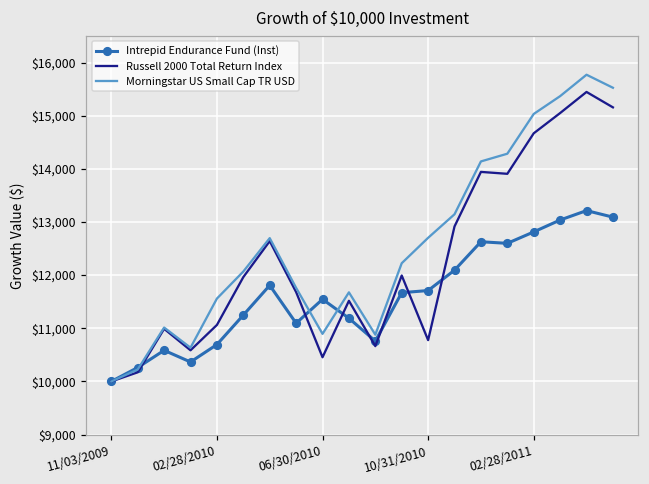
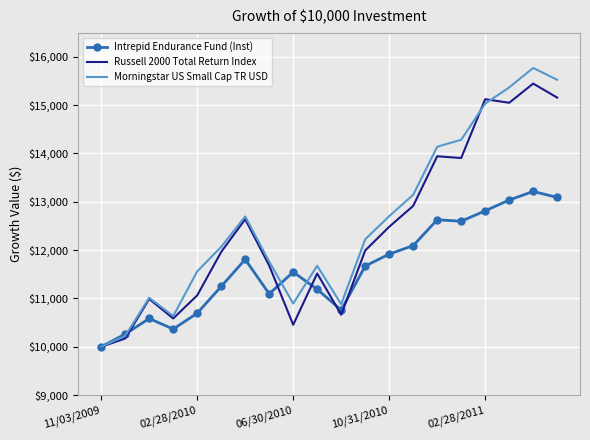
Intrepid Endurance Fund (Inst), 10/31/2010: $11,700 -> $11,900
Russell 2000 Total Return Index, 10/31/2010: $10,800 -> $12,500
Russell 2000 Total Return Index, 02/28/2011: $14,700 -> $15,100
